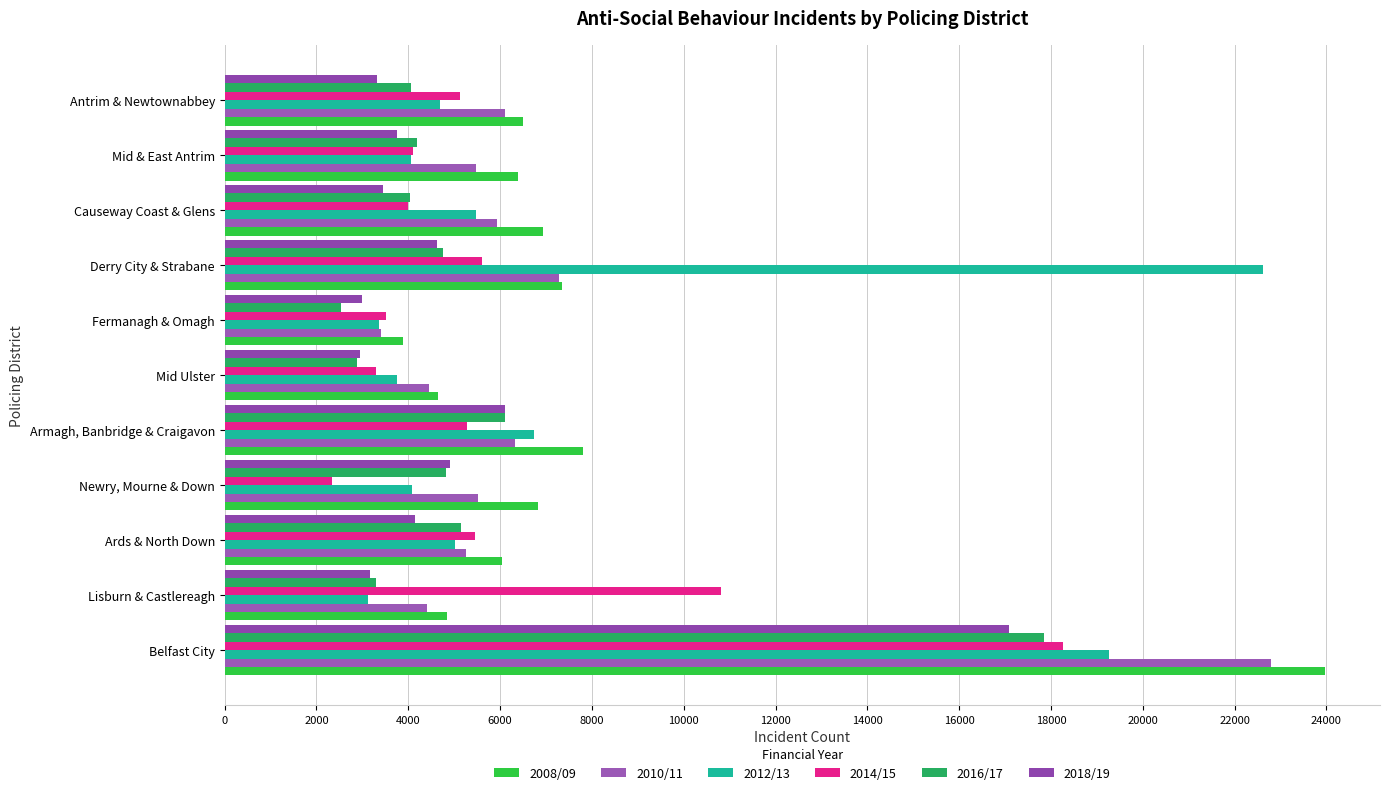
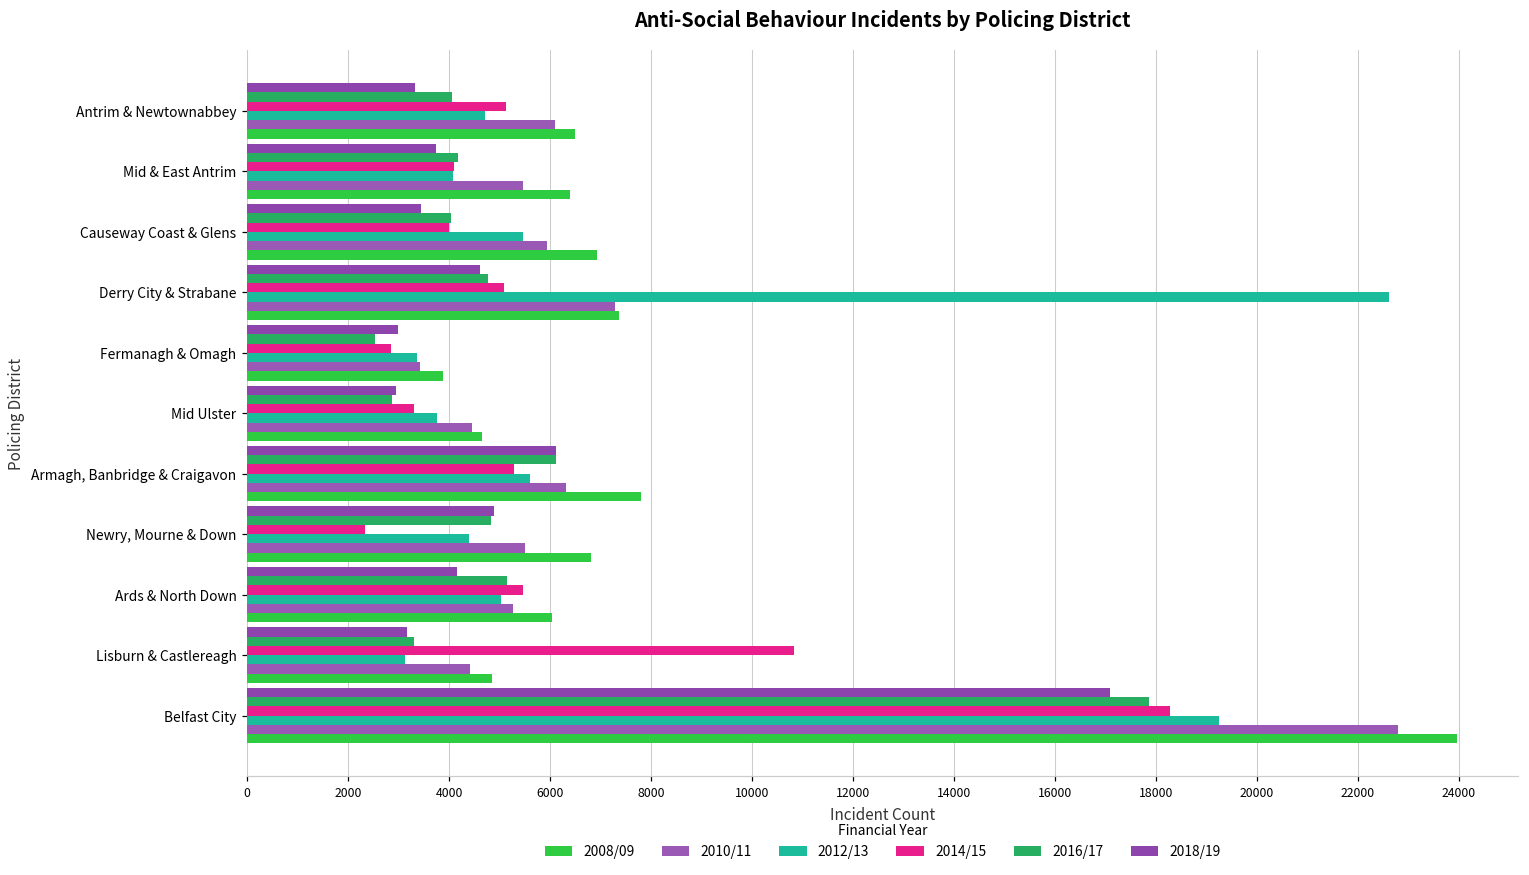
2014/15, Derry City & Strabane: 5600 -> 5100
2014/15, Fermanagh & Omagh: 3500 -> 2800
2012/13, Armagh, Banbridge & Craigavon: 6700 -> 5600
2012/13, Newry, Mourne & Down: 4100 -> 4400
